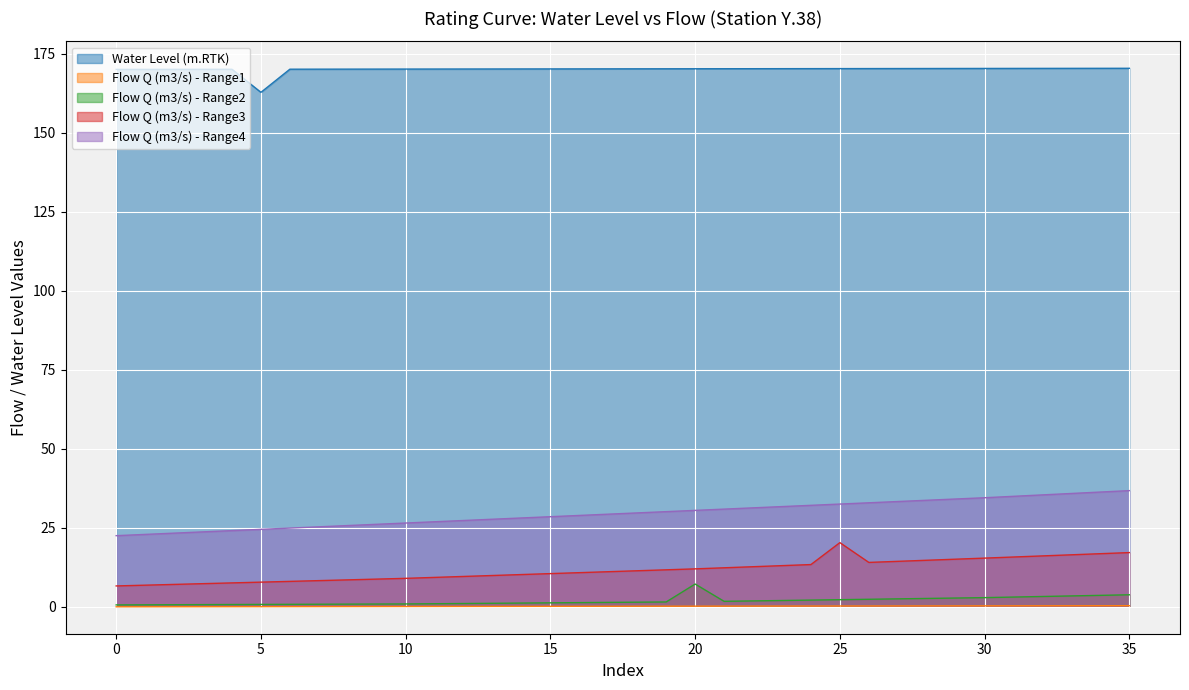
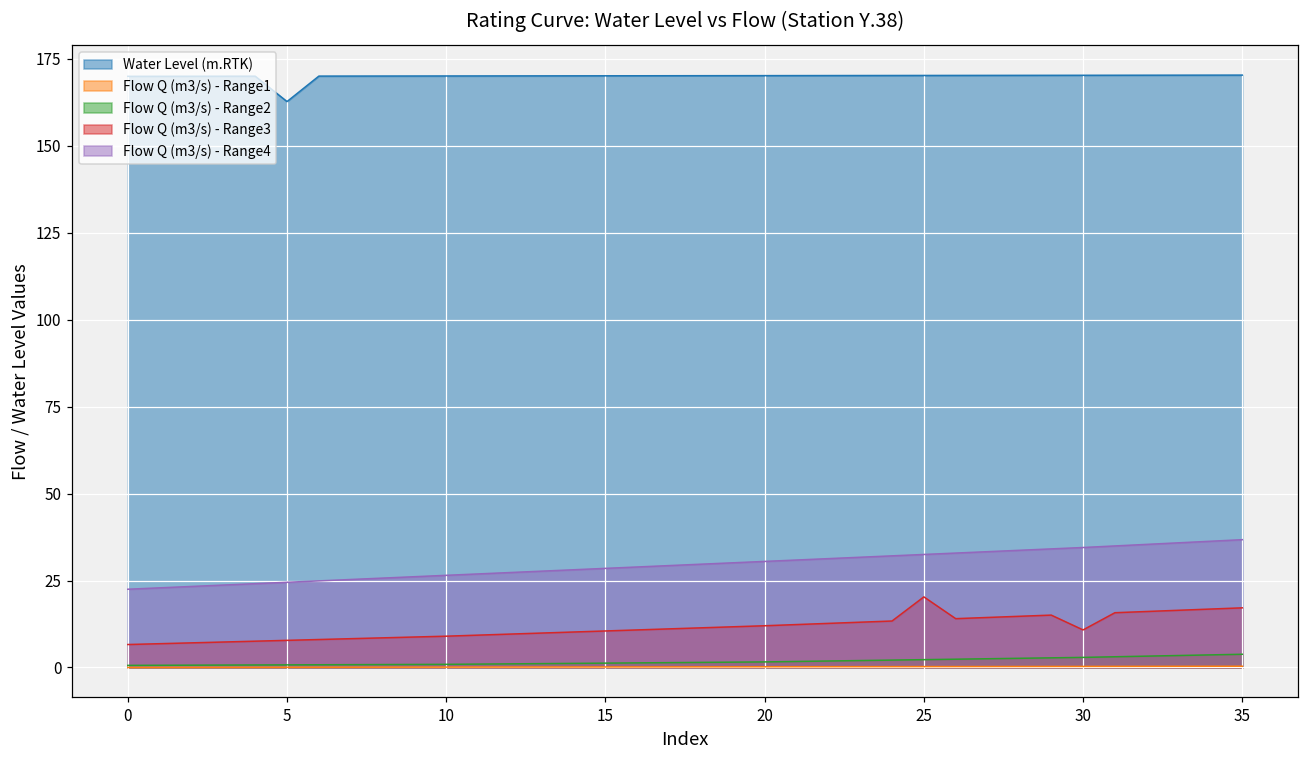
Flow Q (m3/s) - Range2, 20: 7 -> 2
Flow Q (m3/s) - Range3, 30: 15 -> 11
